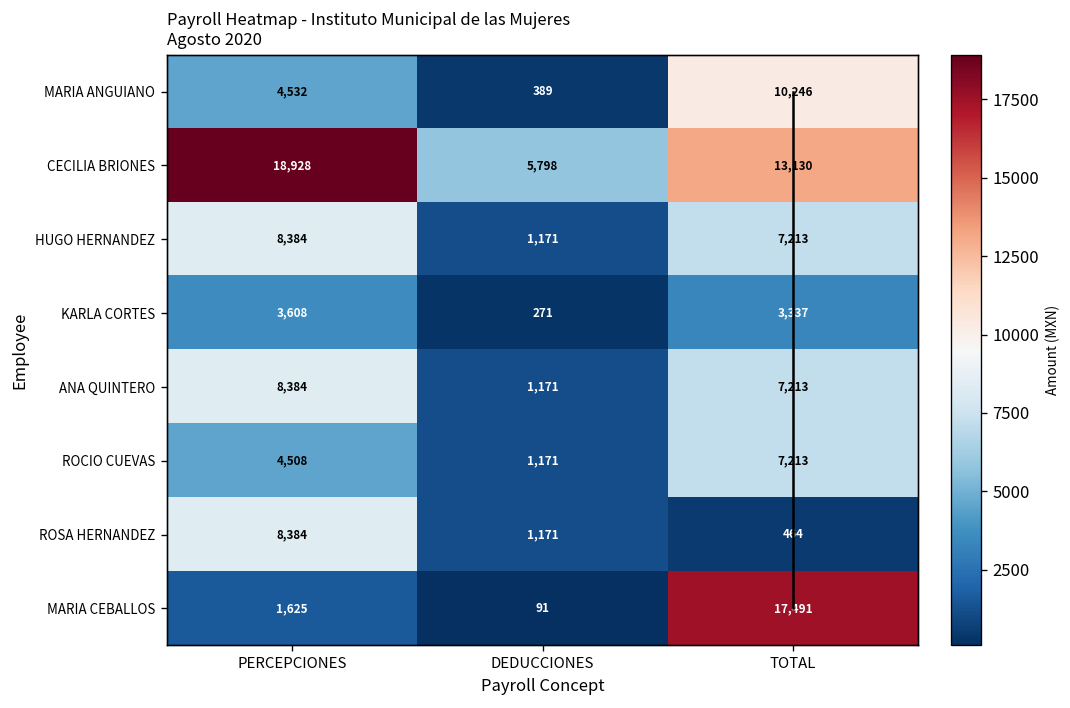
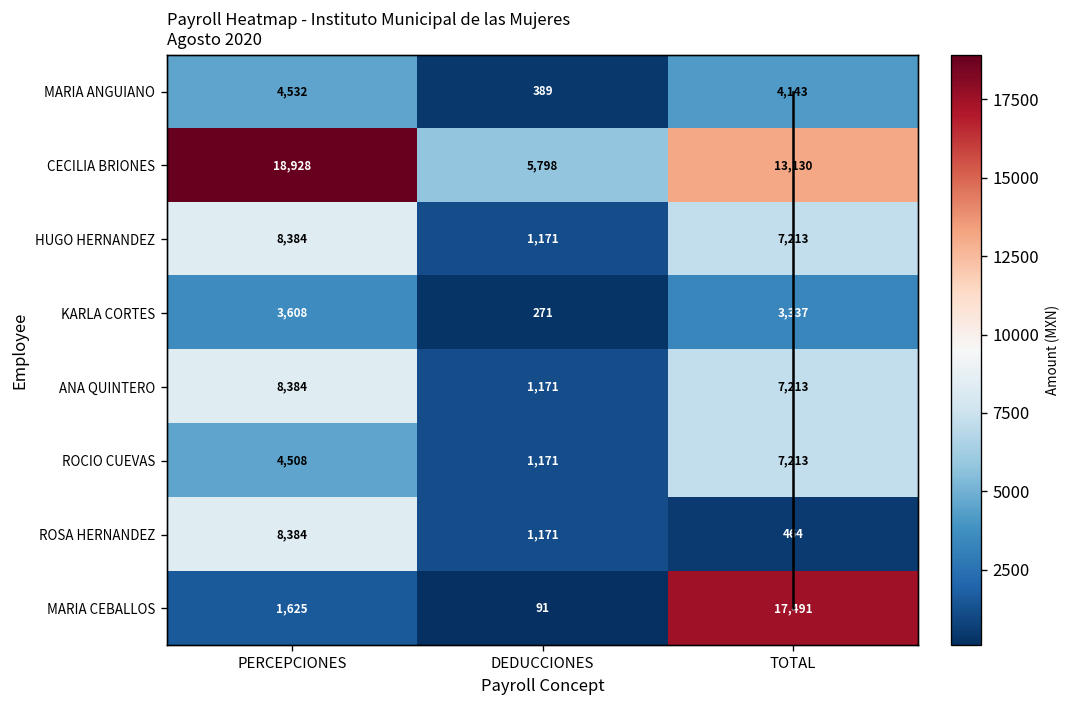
MARIA ANGUIANO, TOTAL: 10,246 -> 4,143
